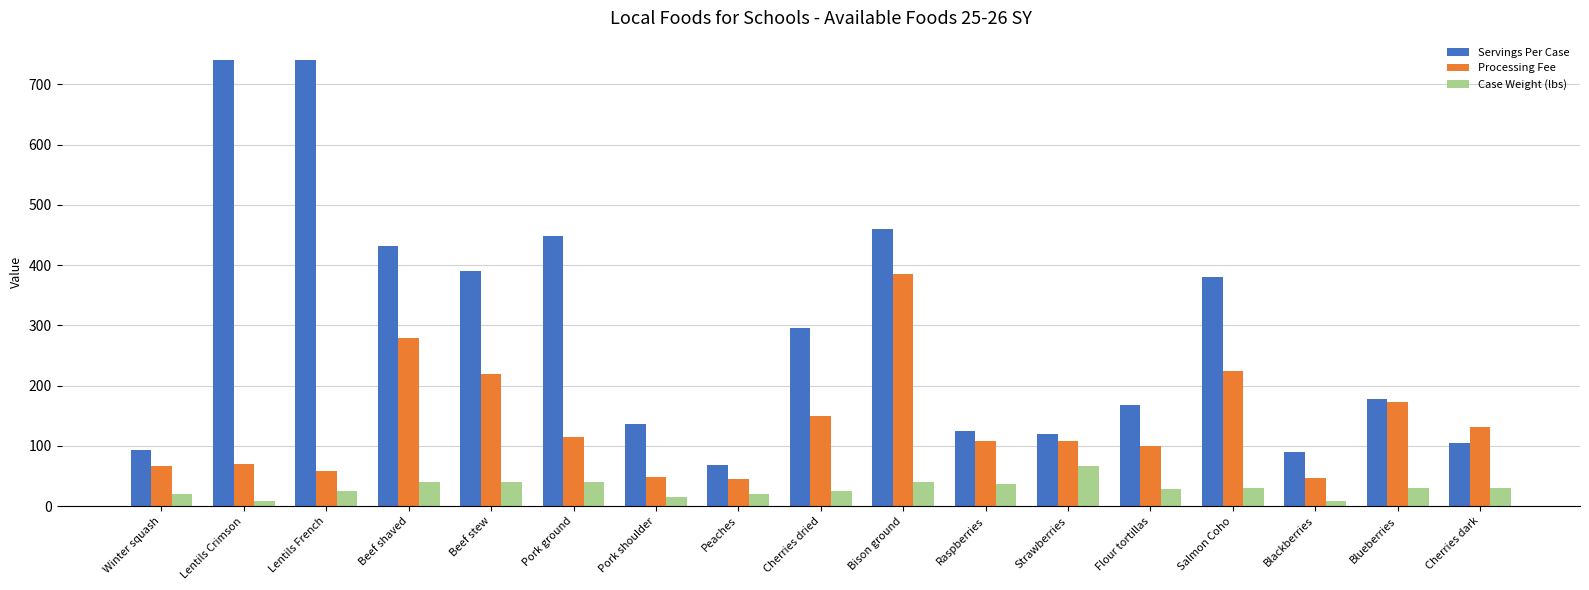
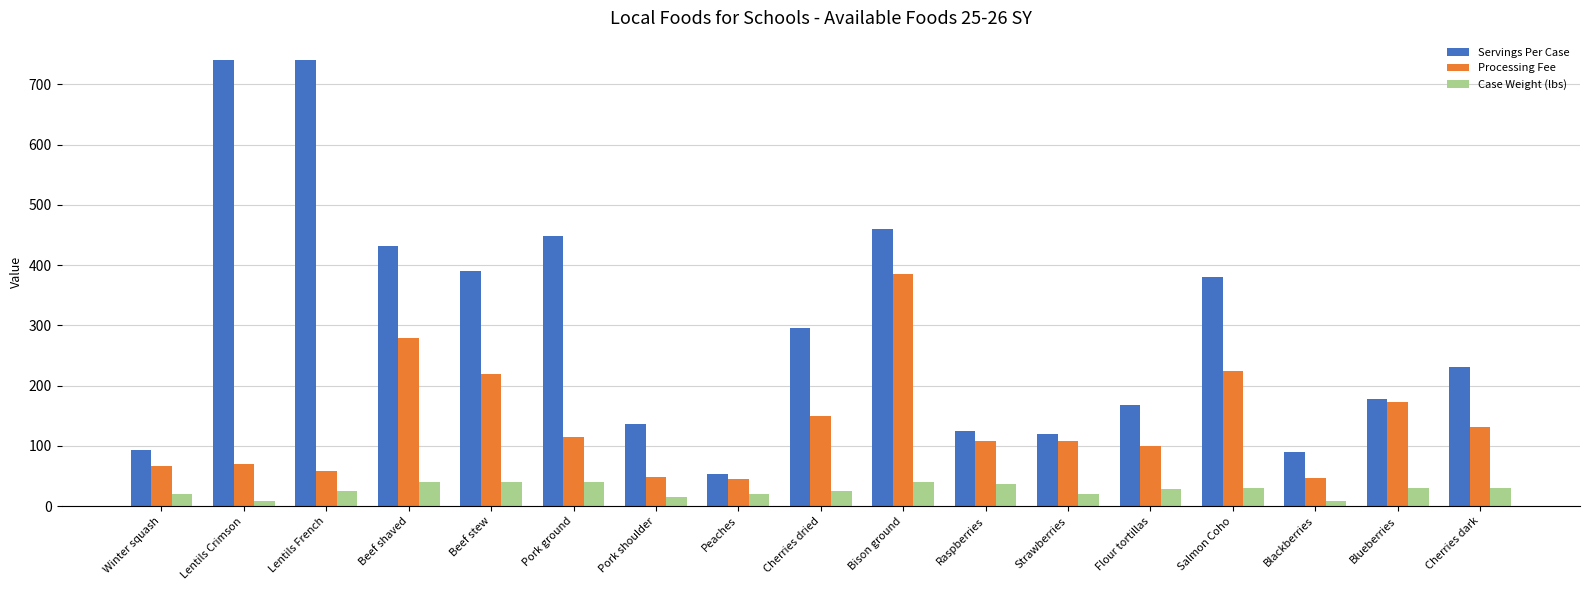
Servings Per Case, Peaches: 70 -> 50
Case Weight (lbs), Strawberries: 70 -> 20
Servings Per Case, Cherries dark: 110 -> 230
